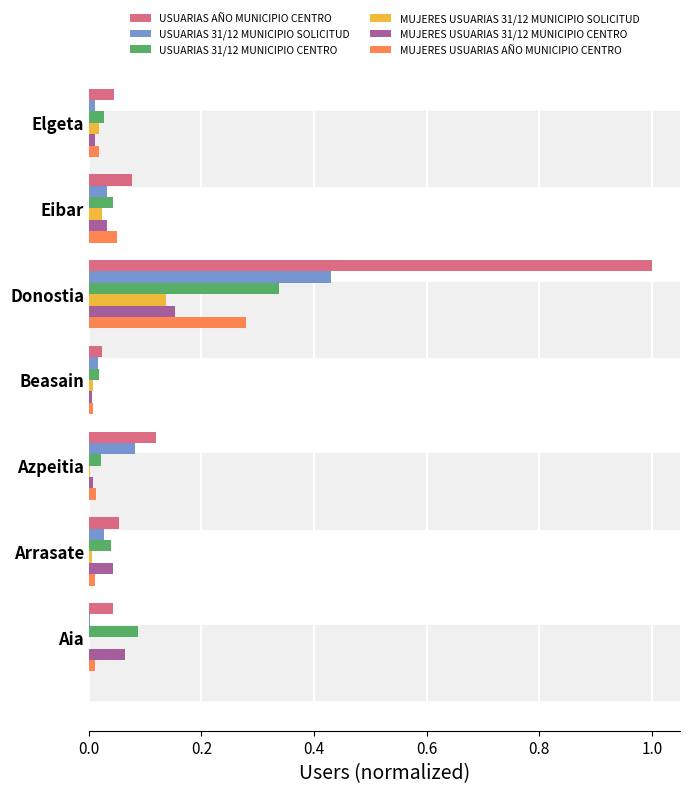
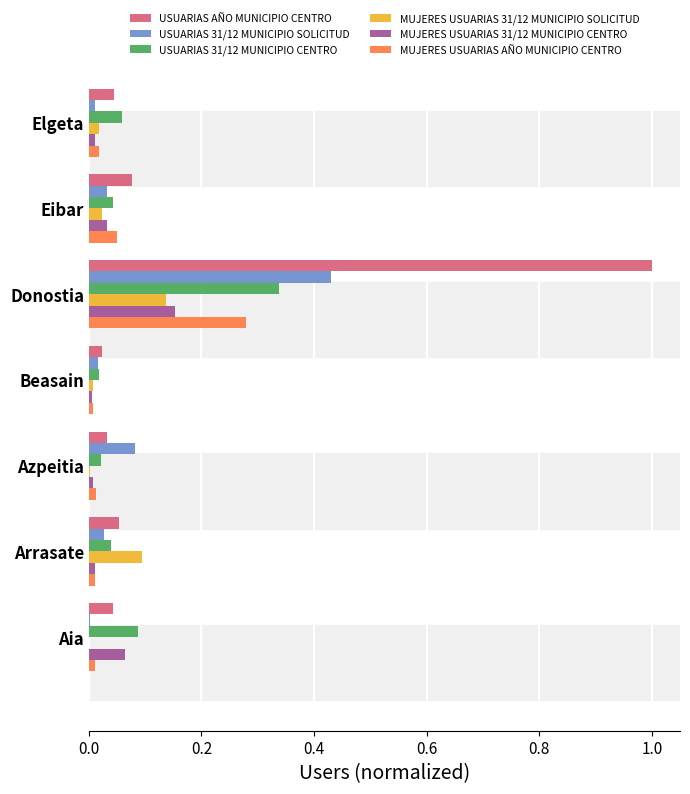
USUARIAS 31/12 MUNICIPIO CENTRO, Elgeta: 0.03 -> 0.06
USUARIAS AÑO MUNICIPIO CENTRO, Azpeitia: 0.12 -> 0.03
MUJERES USUARIAS 31/12 MUNICIPIO SOLICITUD, Arrasate: 0.01 -> 0.09
MUJERES USUARIAS 31/12 MUNICIPIO CENTRO, Arrasate: 0.04 -> 0.01
